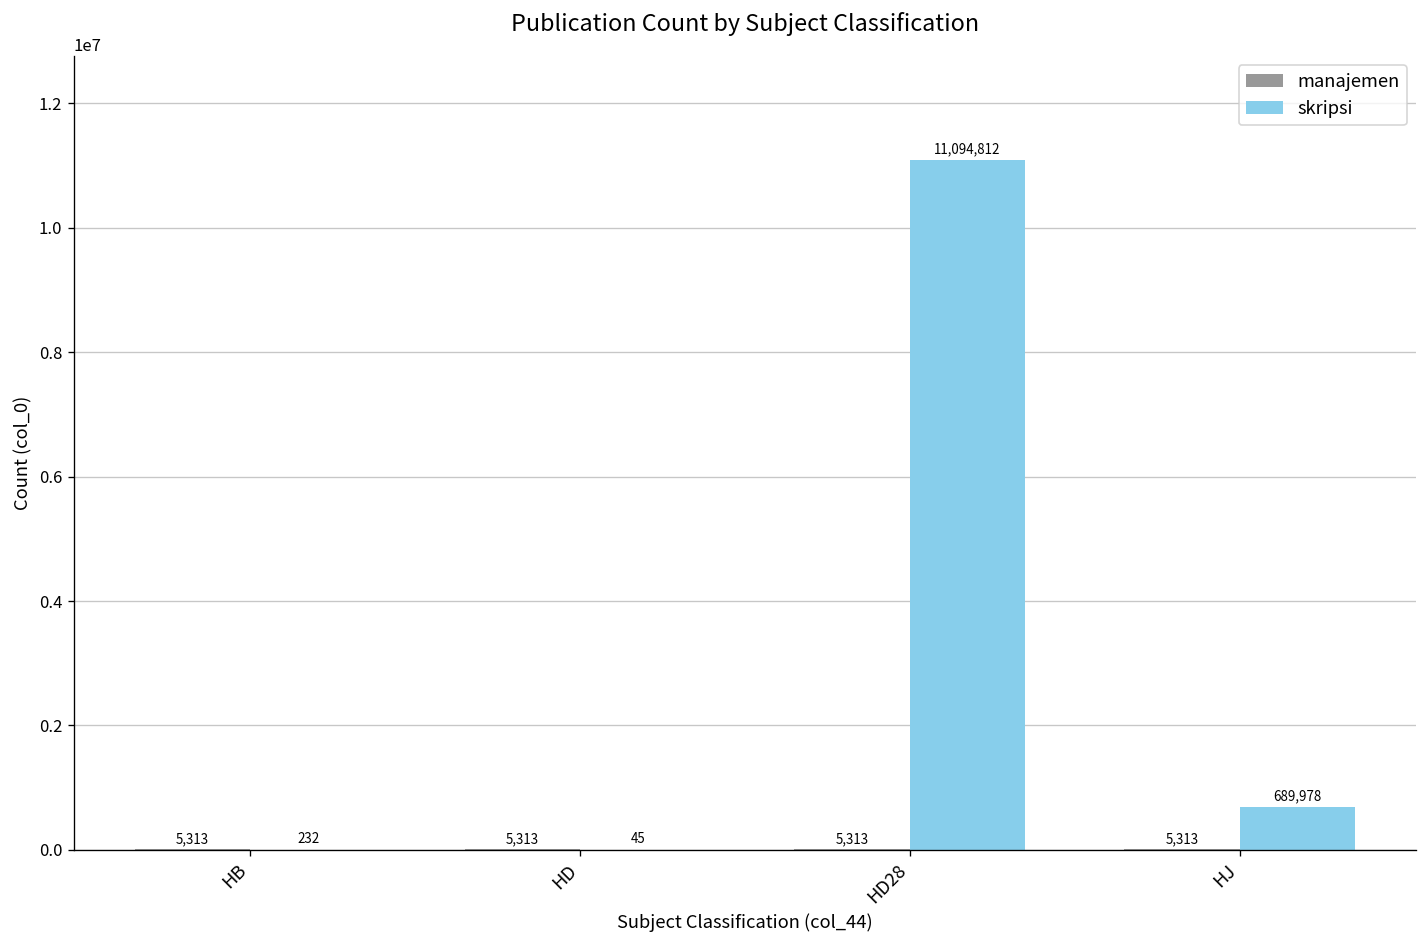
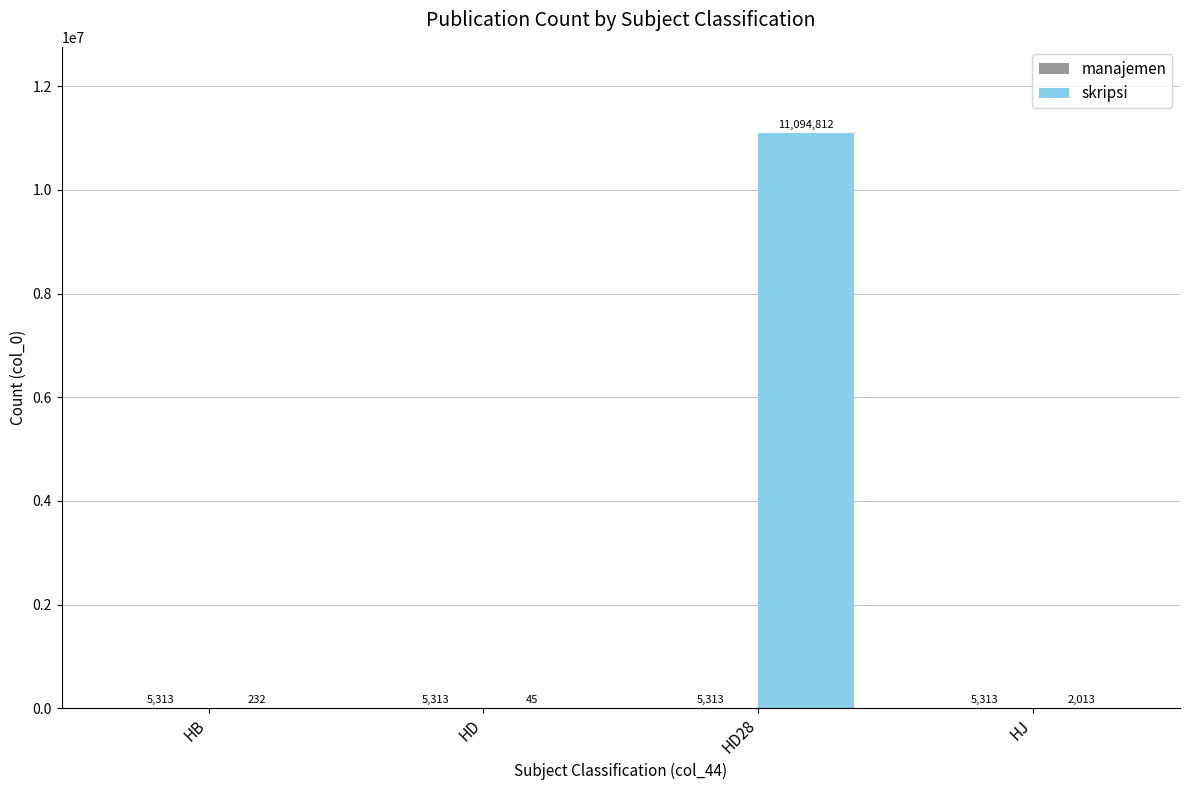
skripsi, HJ: 689,978 -> 2,013
